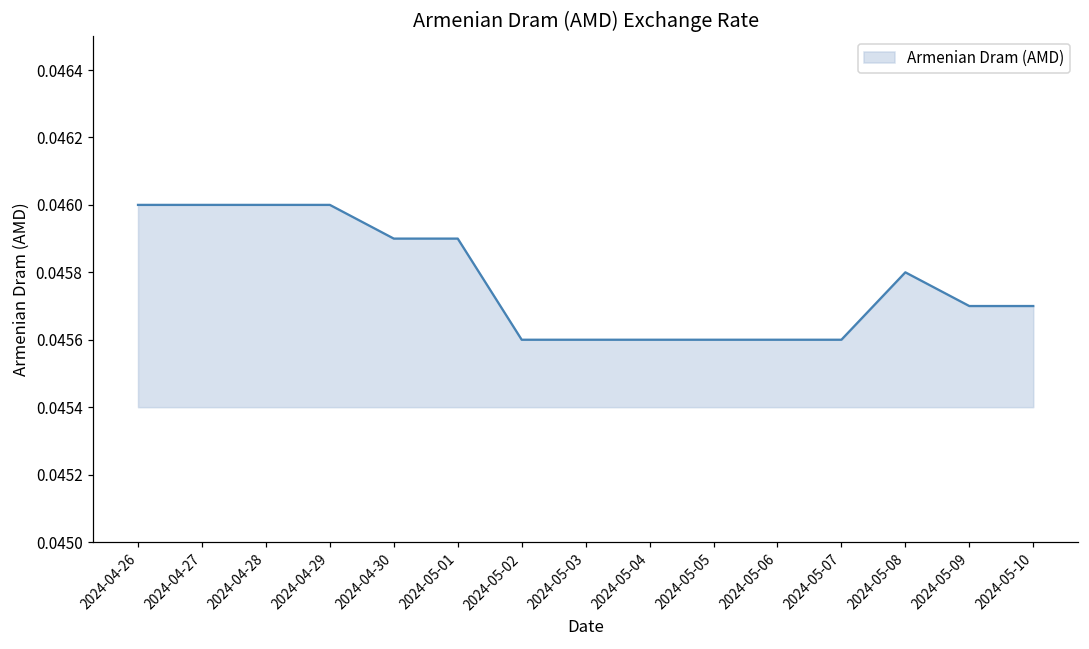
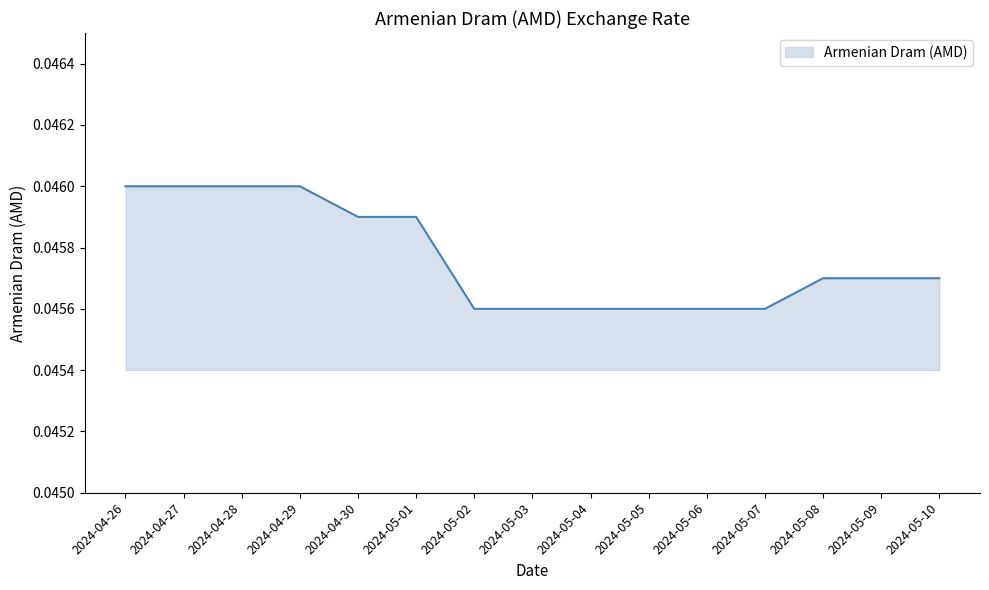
2024-05-08: 0.0458 -> 0.0457
